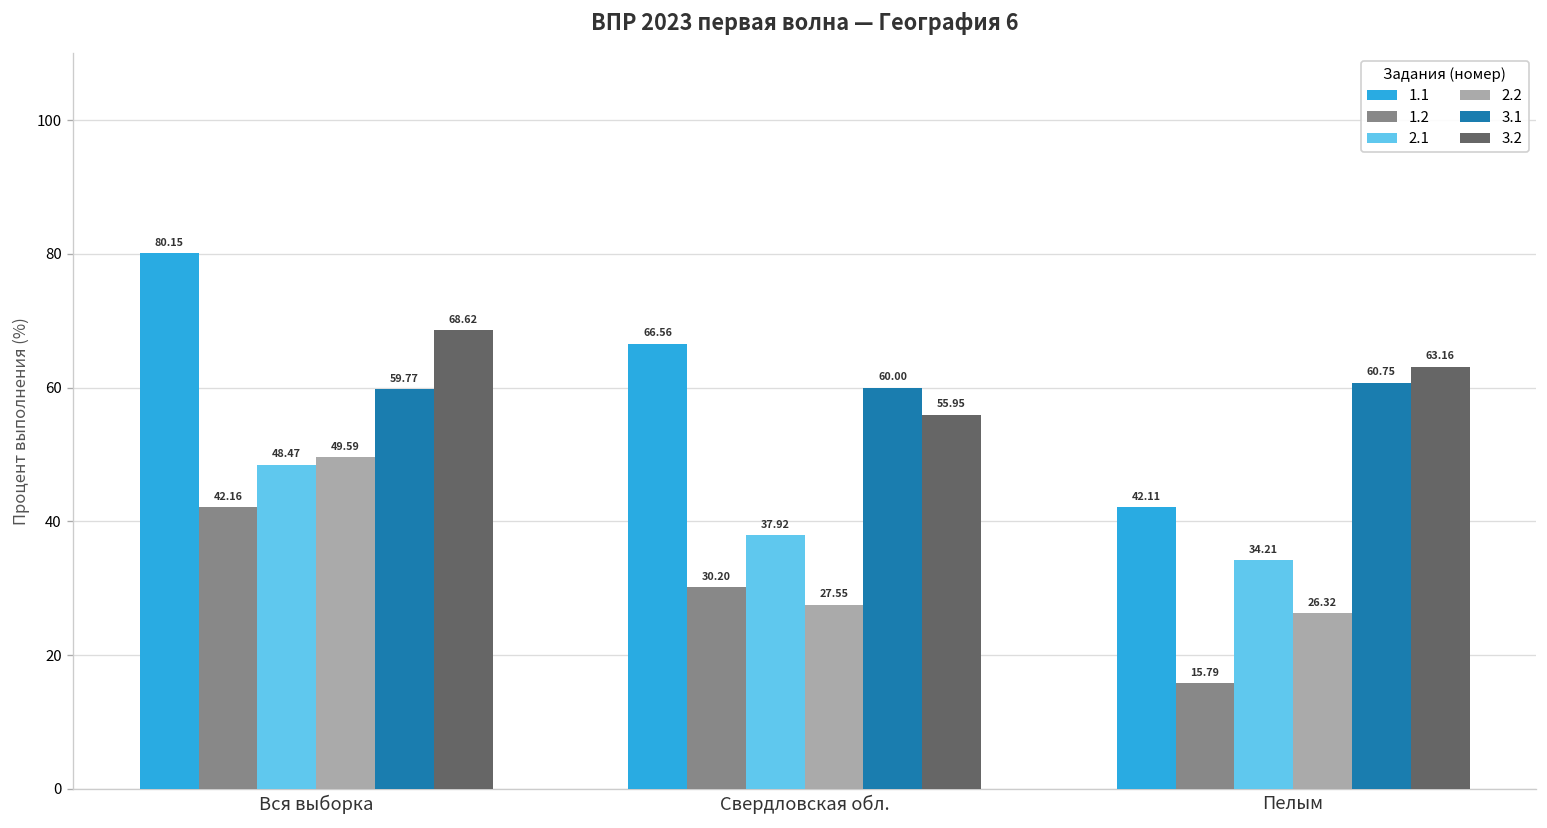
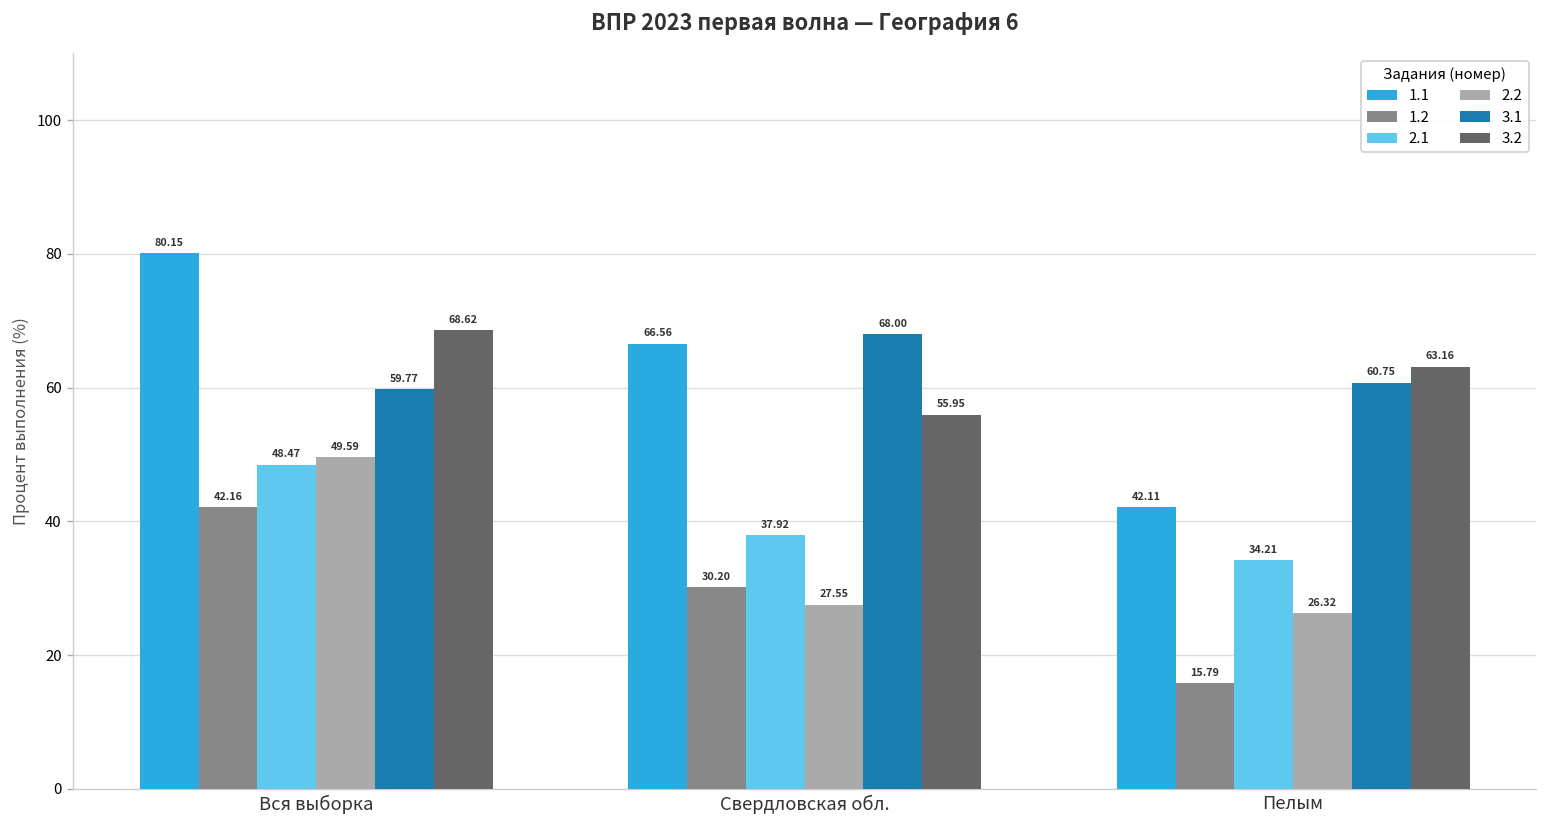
3.1, Свердловская обл.: 60.00 -> 68.00
